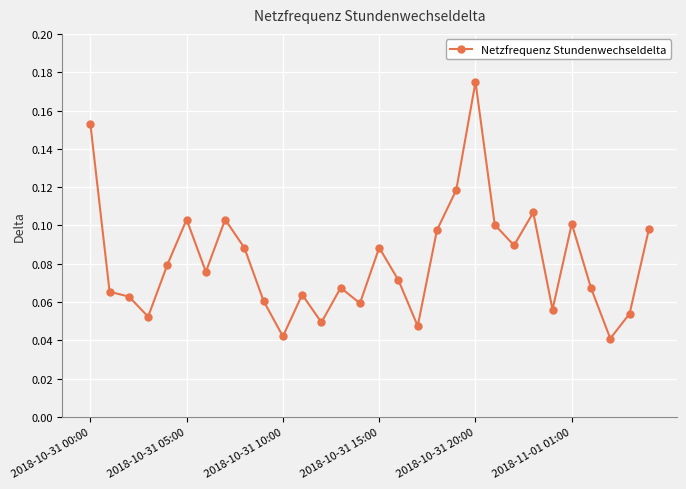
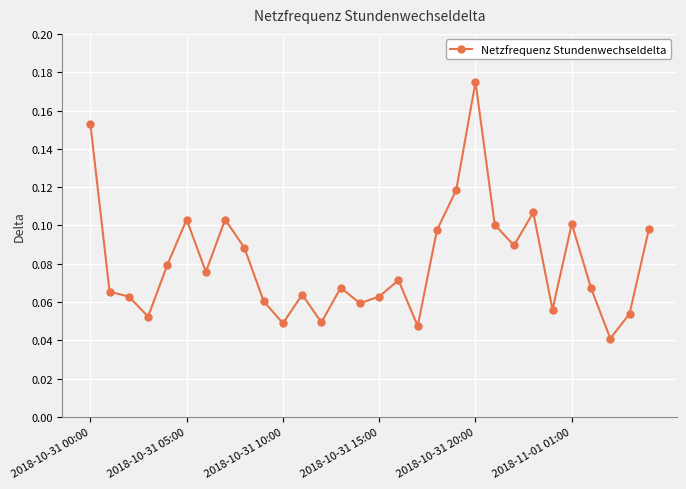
2018-10-31 10:00: 0.042 -> 0.049
2018-10-31 15:00: 0.088 -> 0.063
